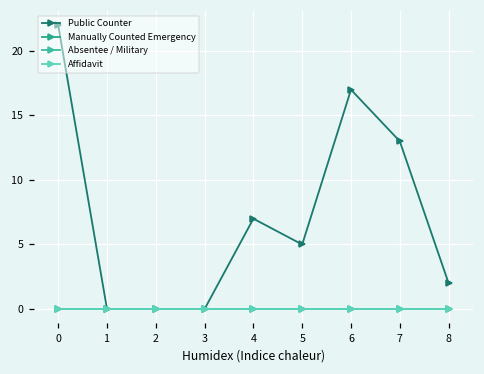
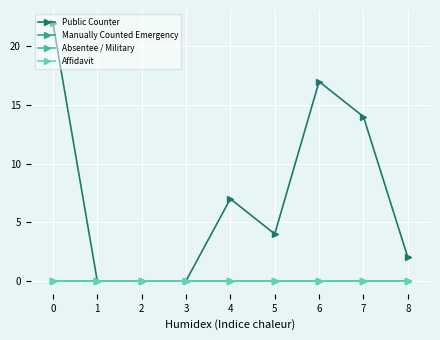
Public Counter, 5: 5 -> 4
Public Counter, 7: 13 -> 14
